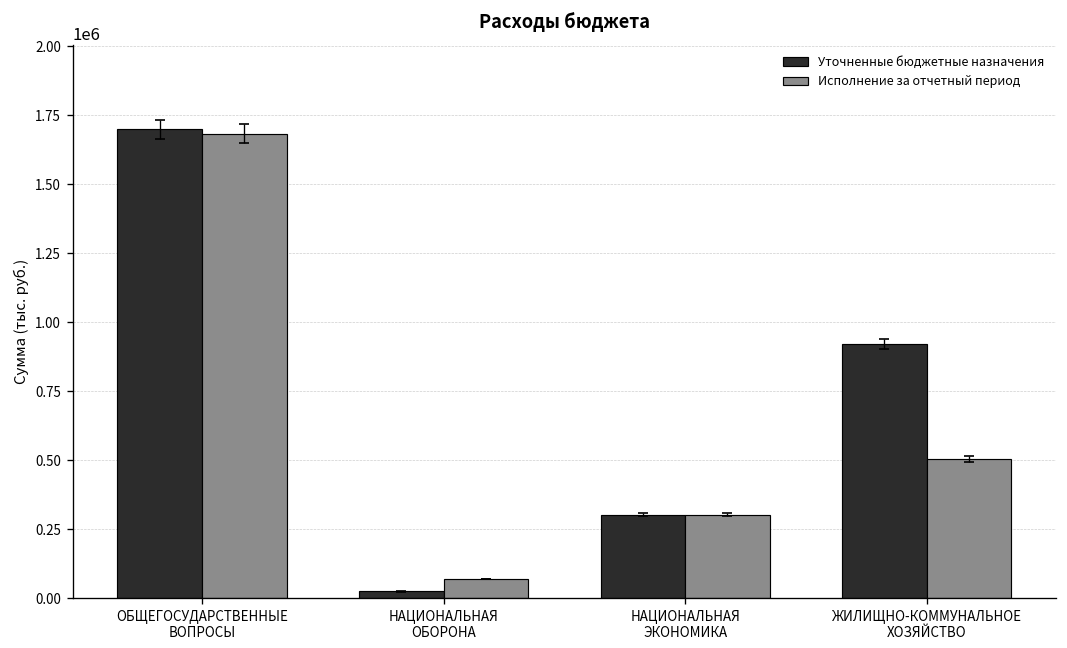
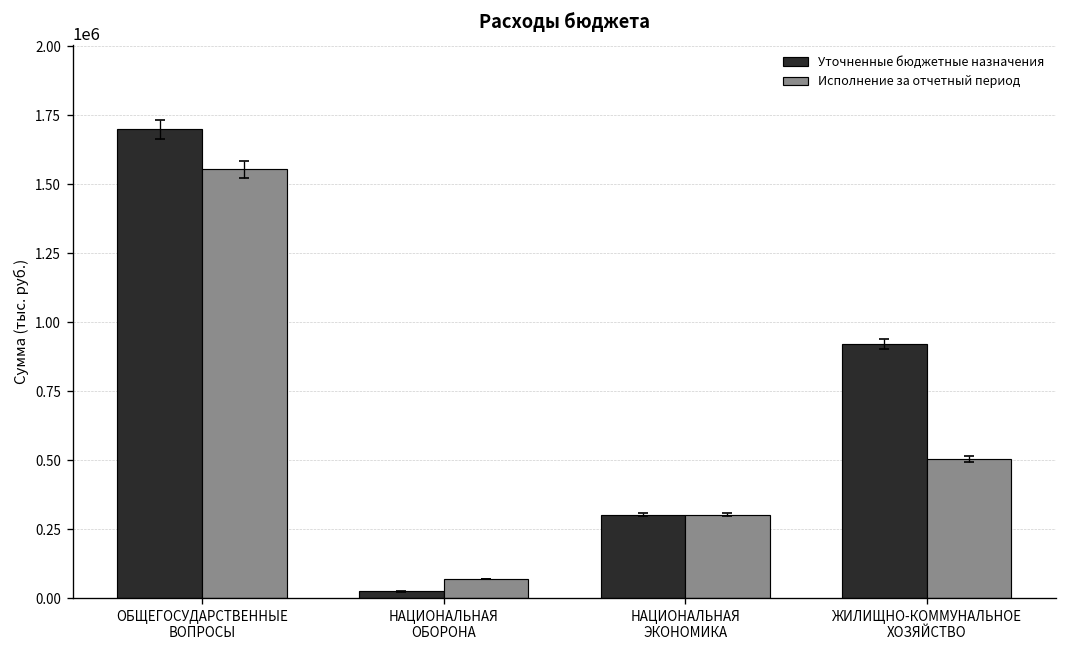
Исполнение за отчетный период, ОБЩЕГОСУДАРСТВЕННЫЕ ВОПРОСЫ: 1680000 -> 1560000
